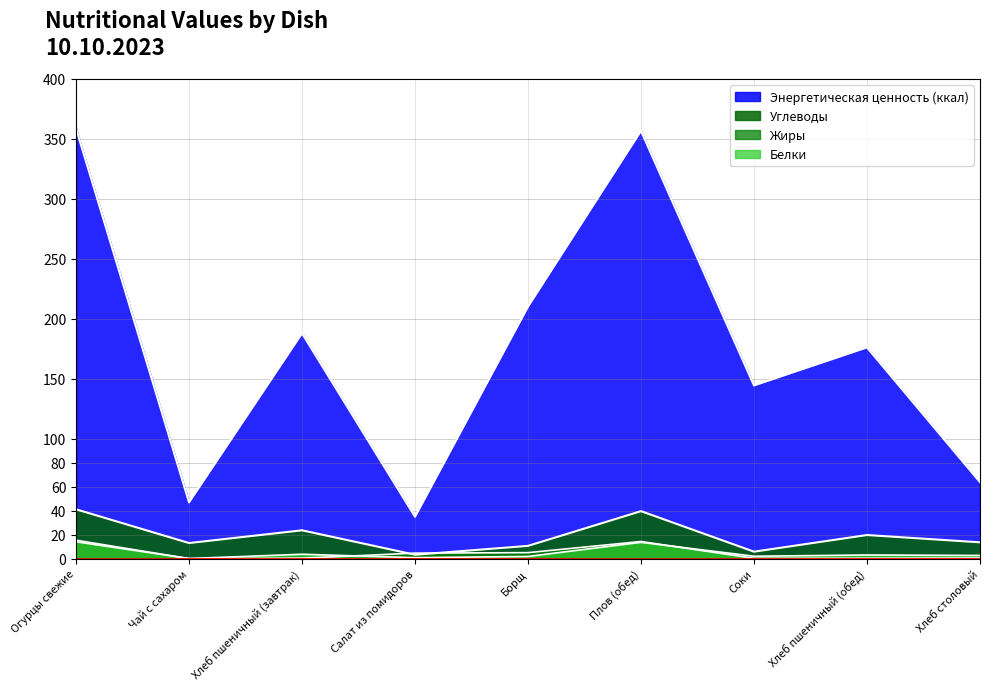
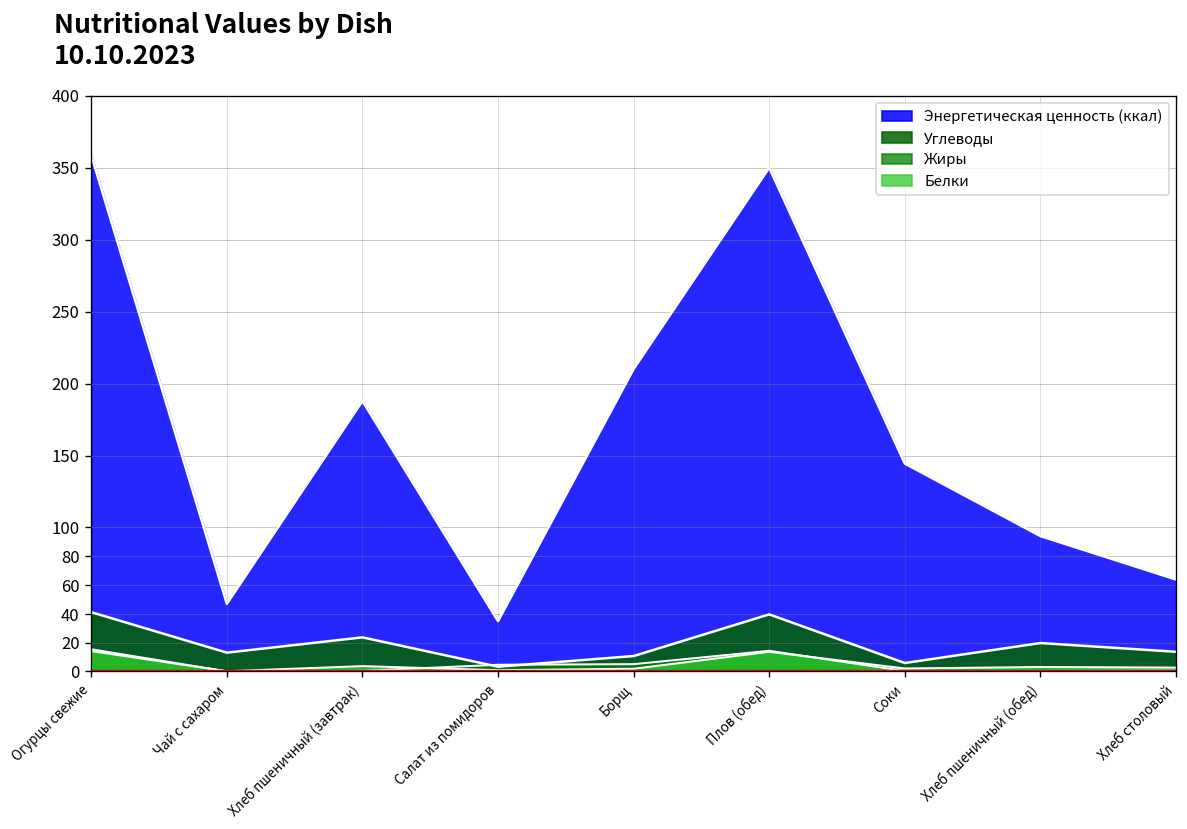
Энергетическая ценность (ккал), Плов (обед): 357 -> 350
Энергетическая ценность (ккал), Хлеб пшеничный (обед): 176 -> 94
